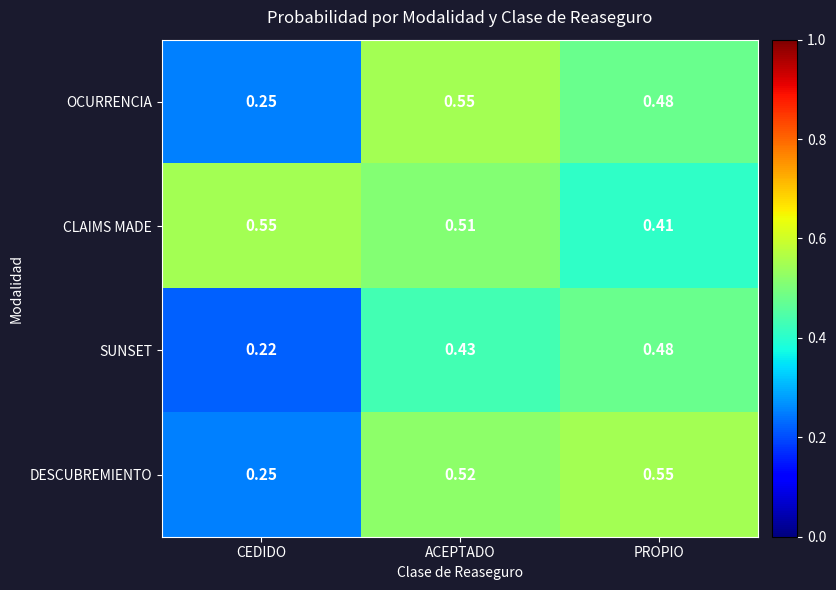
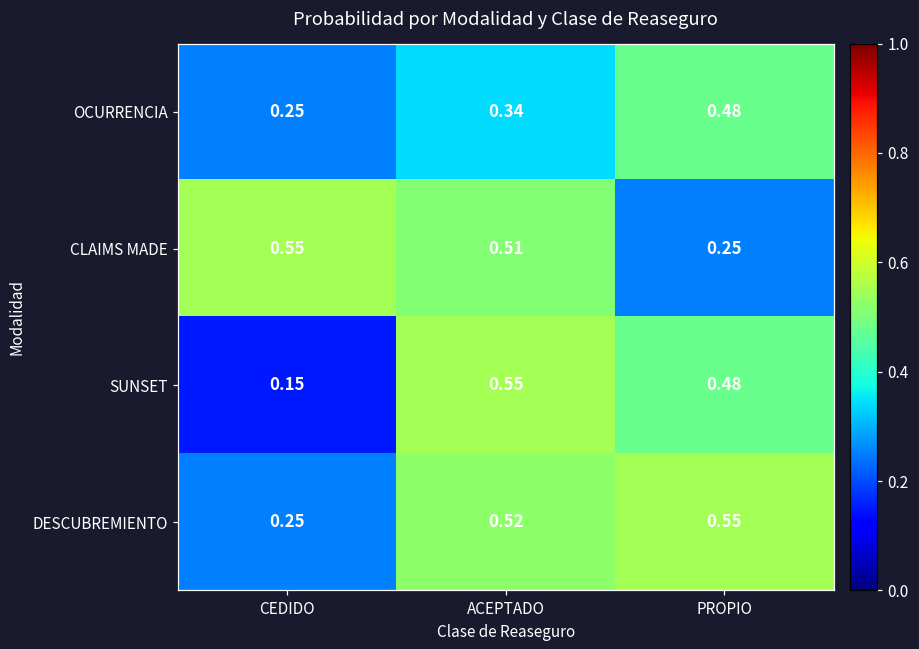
OCURRENCIA, ACEPTADO: 0.55 -> 0.34
CLAIMS MADE, PROPIO: 0.41 -> 0.25
SUNSET, CEDIDO: 0.22 -> 0.15
SUNSET, ACEPTADO: 0.43 -> 0.55
